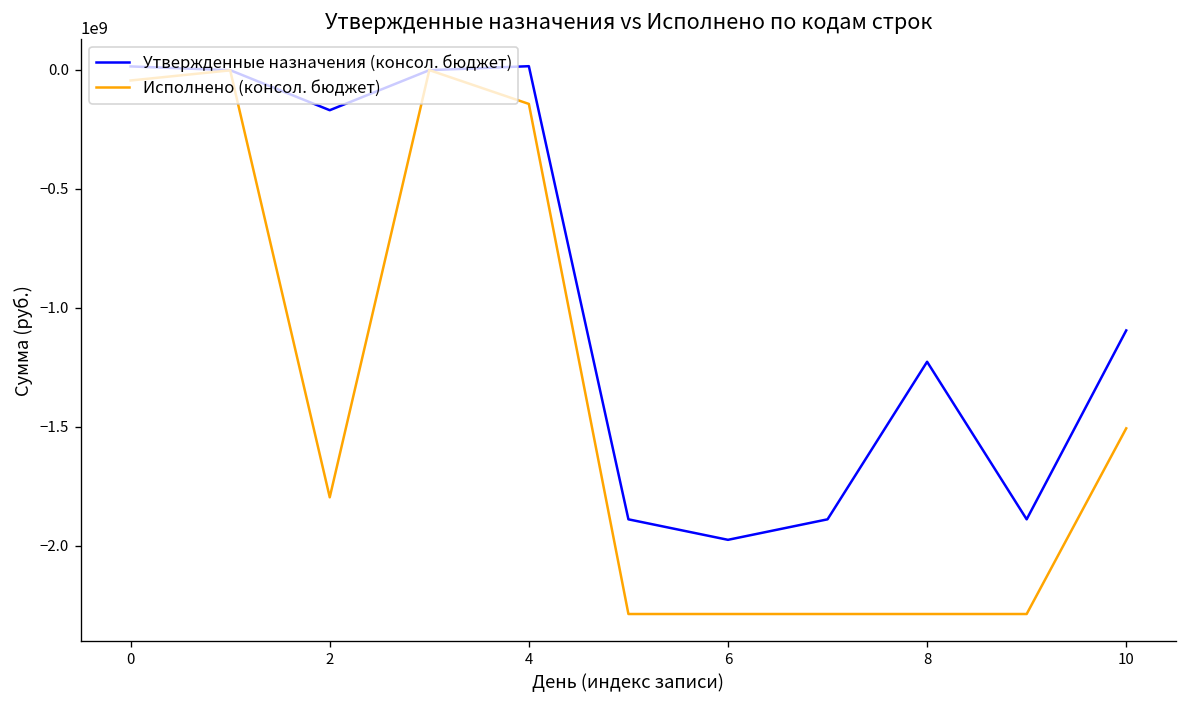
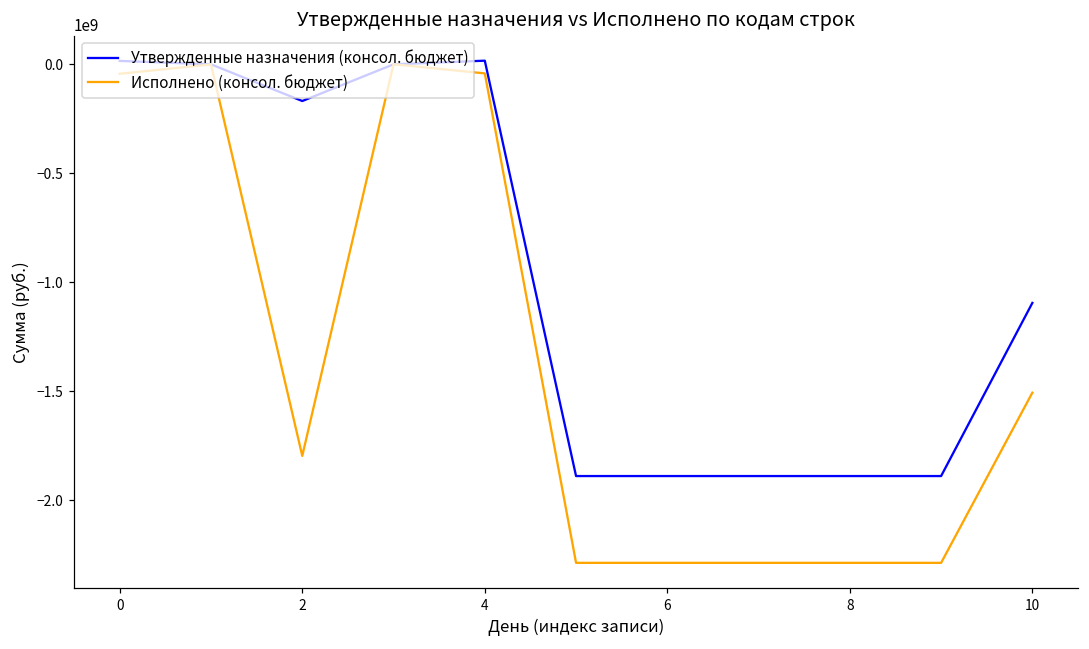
Исполнено (консол. бюджет), 4: -140000000 -> -40000000
Утвержденные назначения (консол. бюджет), 6: -1970000000 -> -1890000000
Утвержденные назначения (консол. бюджет), 8: -1230000000 -> -1890000000
